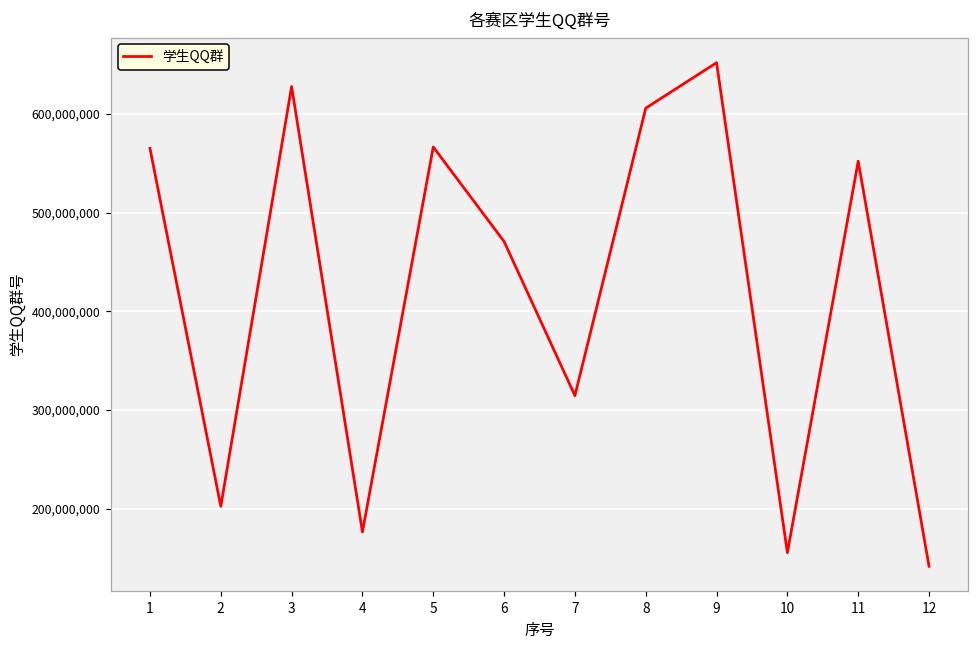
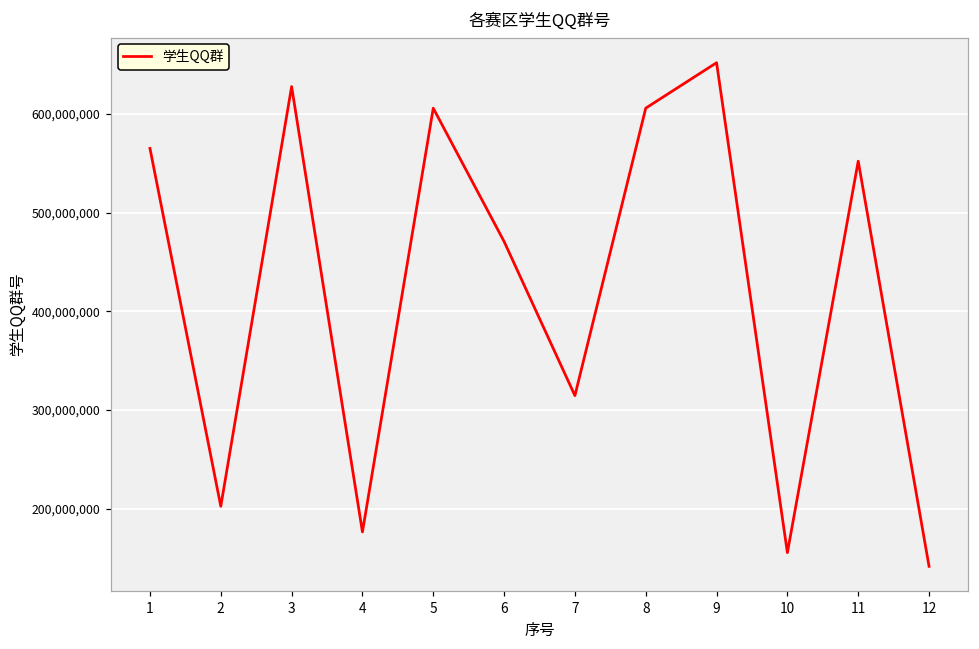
5: 570,000,000 -> 610,000,000
